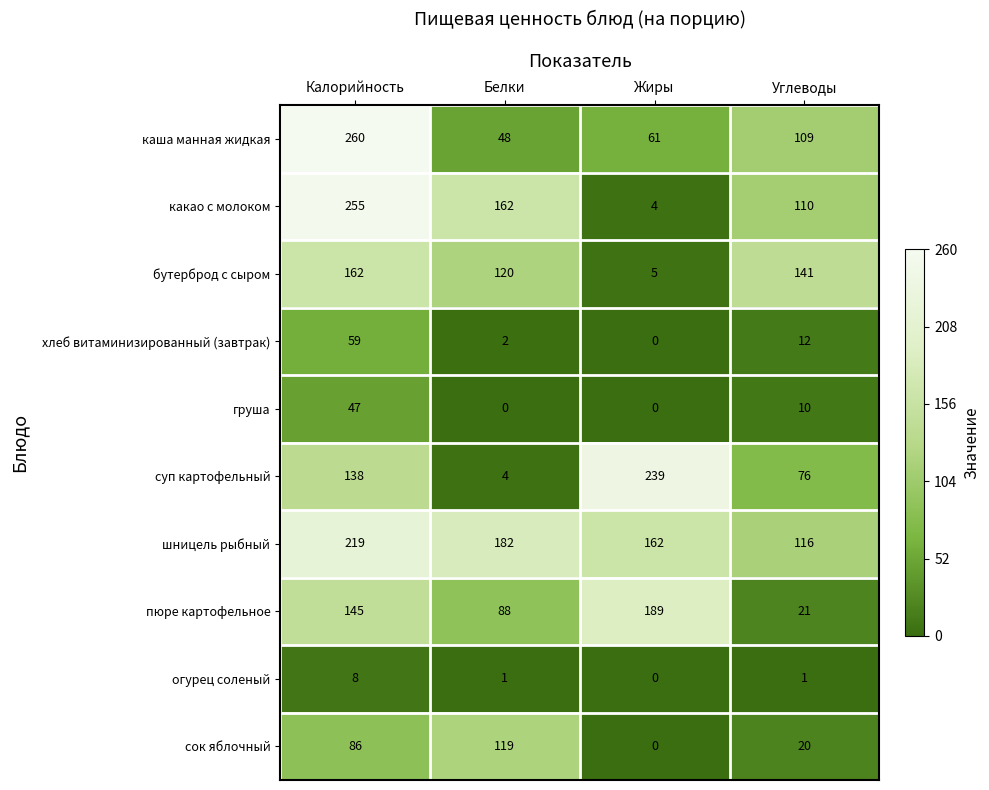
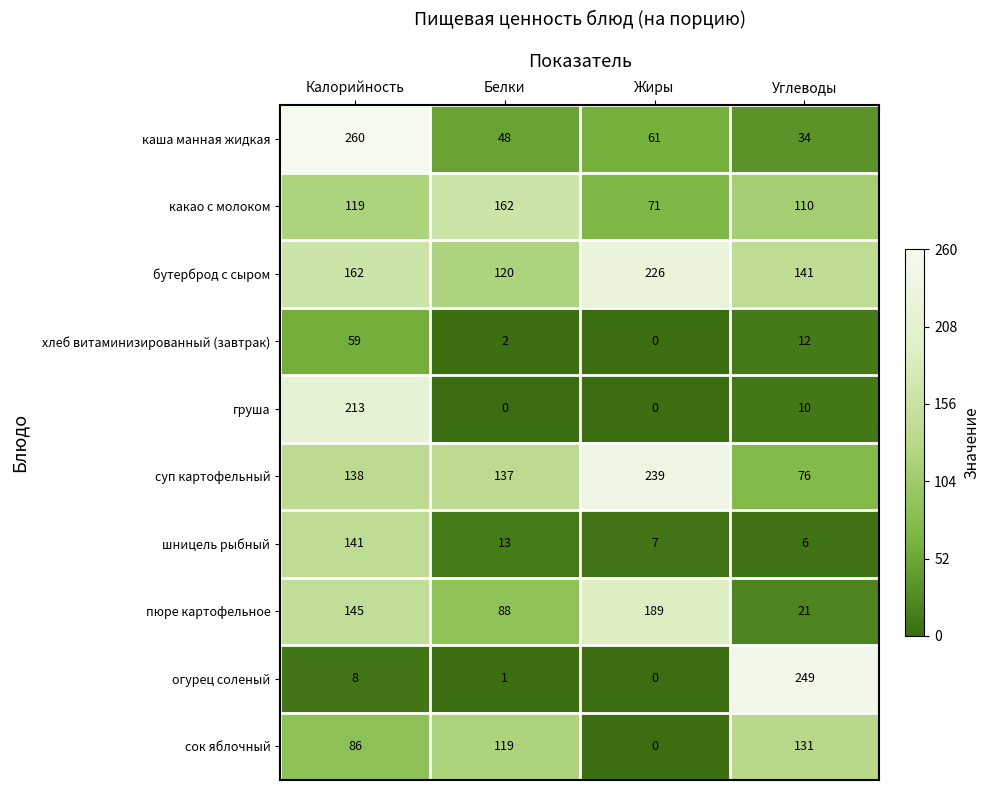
каша манная жидкая, Углеводы: 109 -> 34
какао с молоком, Калорийность: 255 -> 119
какао с молоком, Жиры: 4 -> 71
бутерброд с сыром, Жиры: 5 -> 226
груша, Калорийность: 47 -> 213
суп картофельный, Белки: 4 -> 137
шницель рыбный, Калорийность: 219 -> 141
шницель рыбный, Белки: 182 -> 13
шницель рыбный, Жиры: 162 -> 7
шницель рыбный, Углеводы: 116 -> 6
огурец соленый, Углеводы: 1 -> 249
сок яблочный, Углеводы: 20 -> 131
